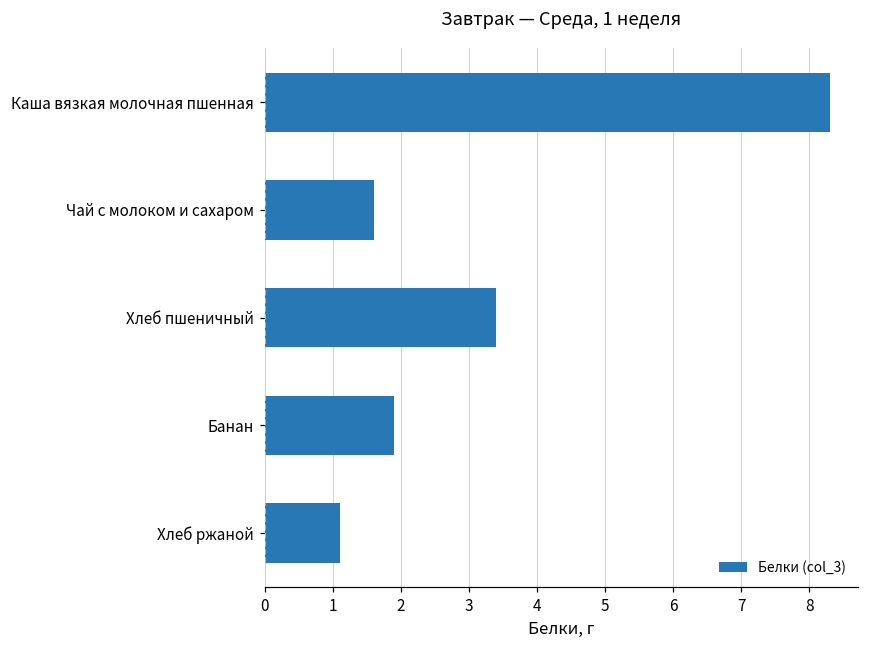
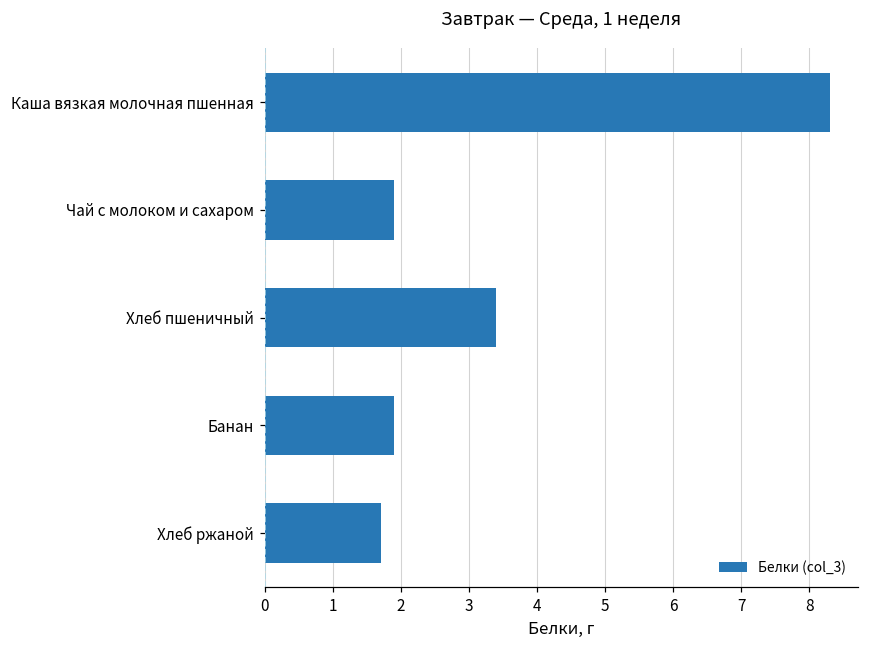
Чай с молоком и сахаром: 1.6 -> 1.9
Хлеб ржаной: 1.1 -> 1.7
